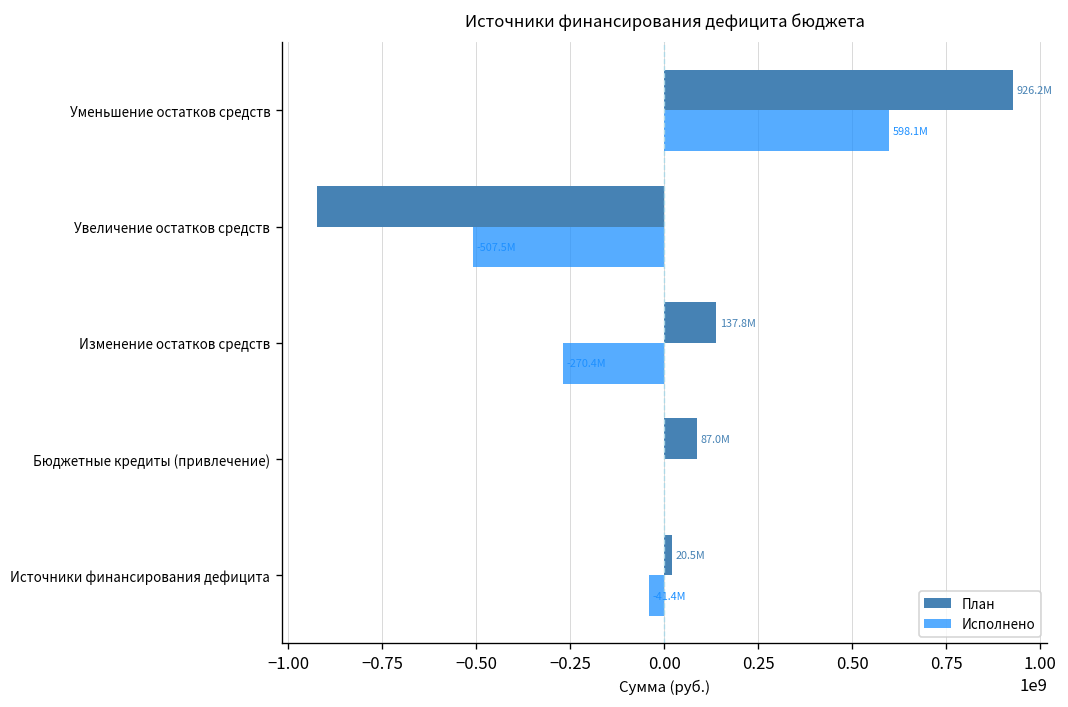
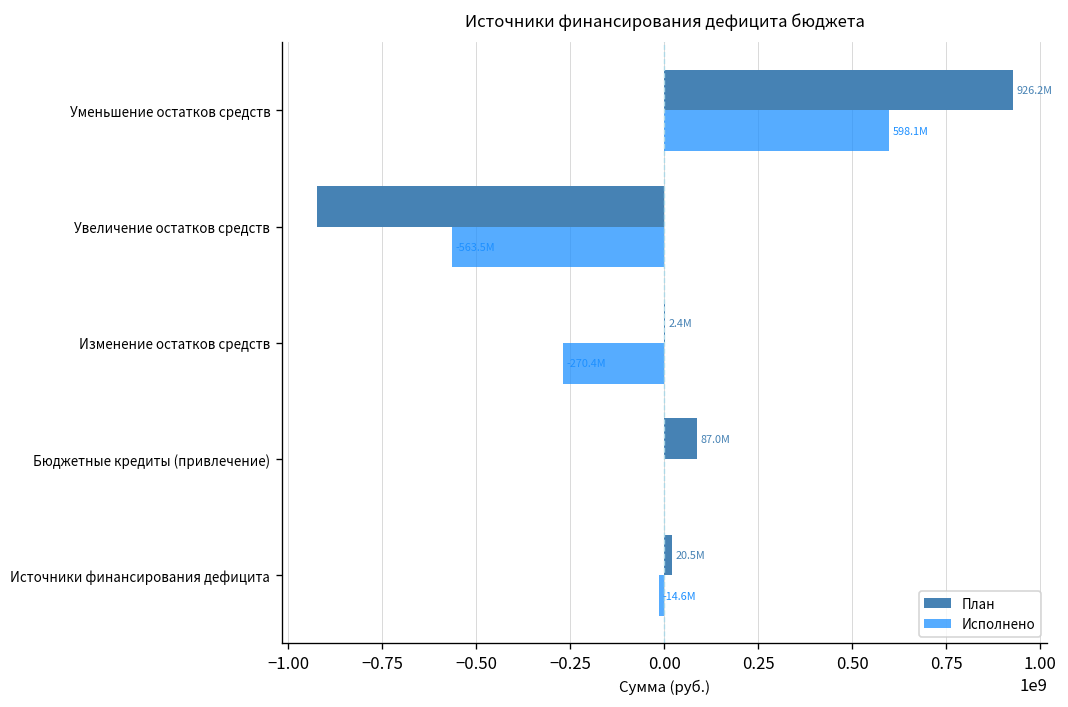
Исполнено, Увеличение остатков средств: -507.5M -> -563.5M
План, Изменение остатков средств: 137.8M -> 2.4M
Исполнено, Источники финансирования дефицита: -41.4M -> -14.6M
